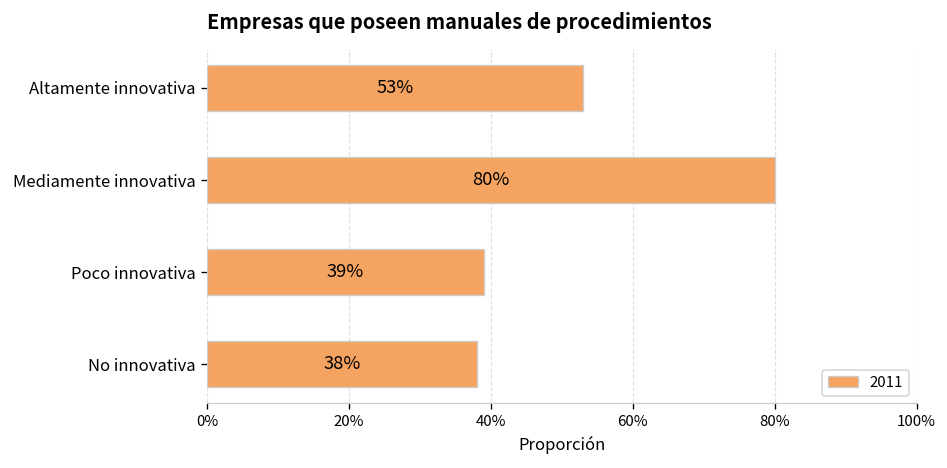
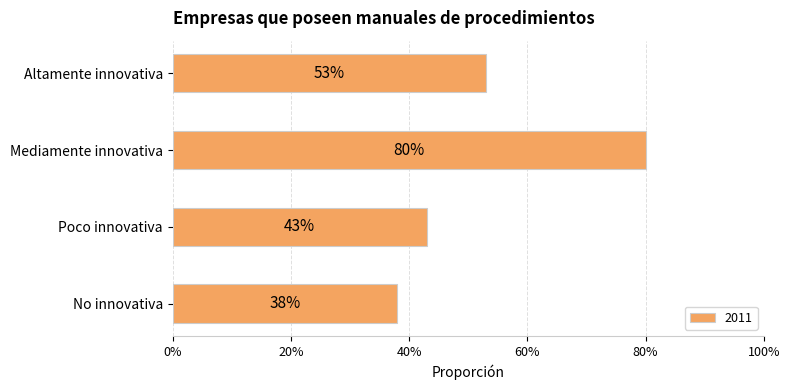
Poco innovativa: 39% -> 43%
